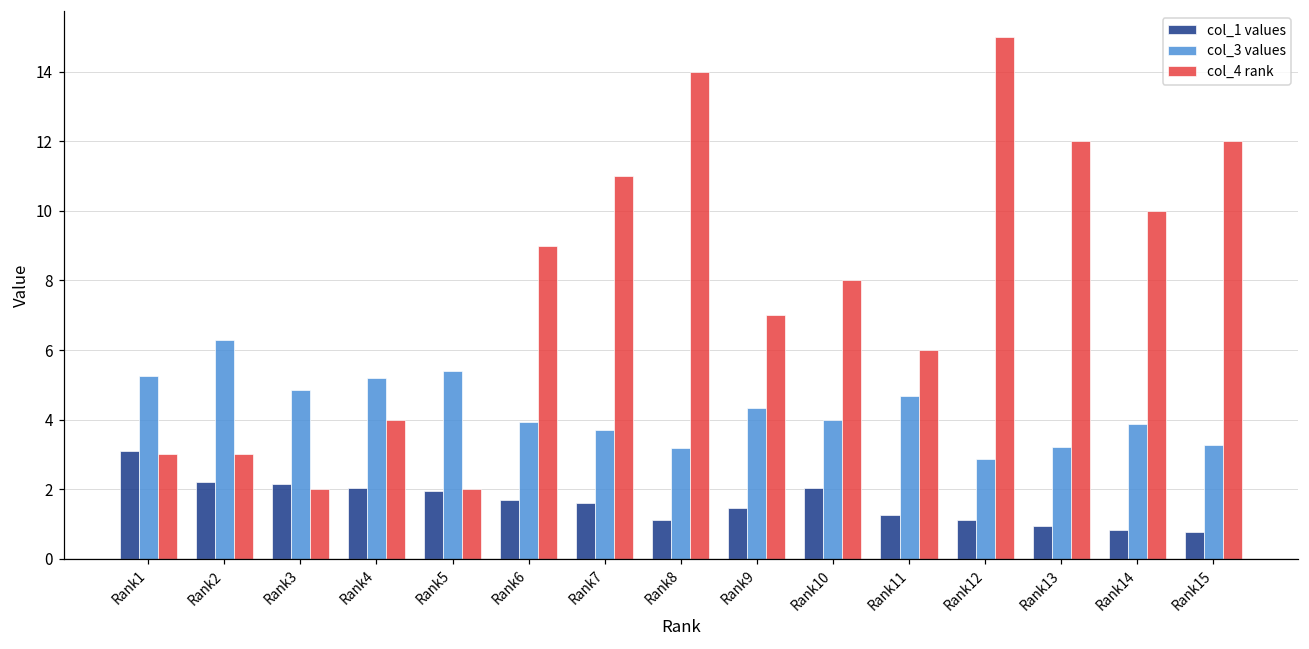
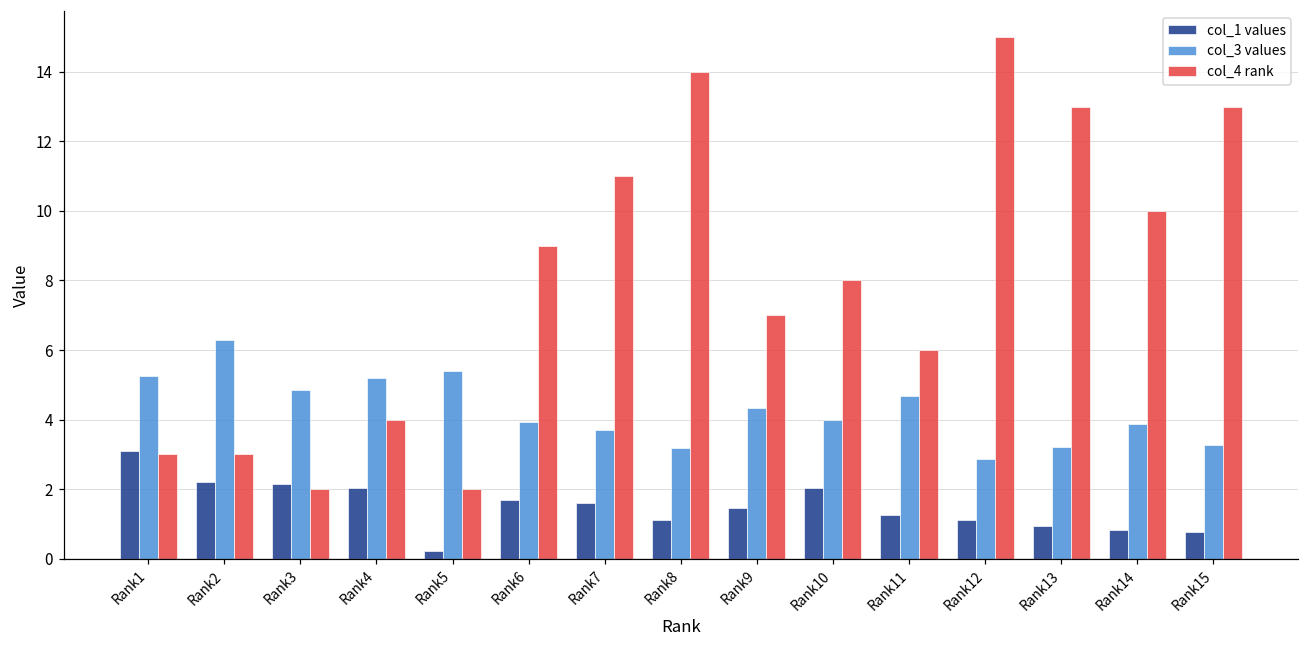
col_1 values, Rank5: 2.0 -> 0.2
col_4 rank, Rank13: 12 -> 13
col_4 rank, Rank15: 12 -> 13
